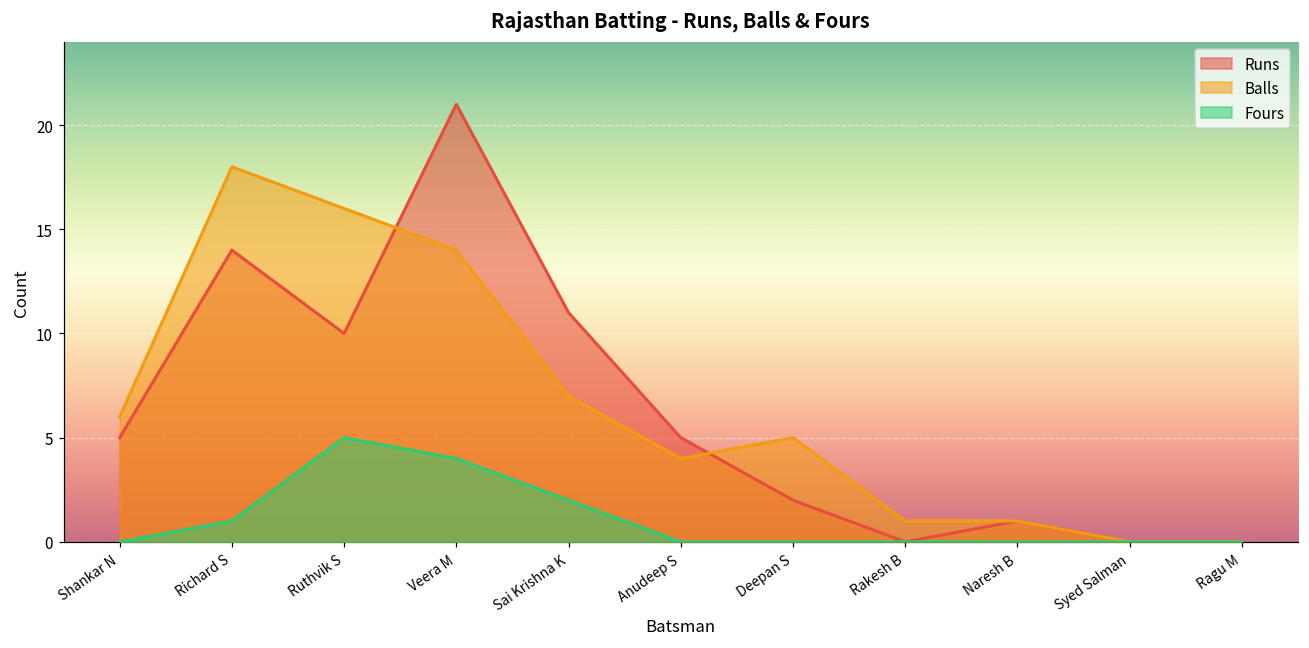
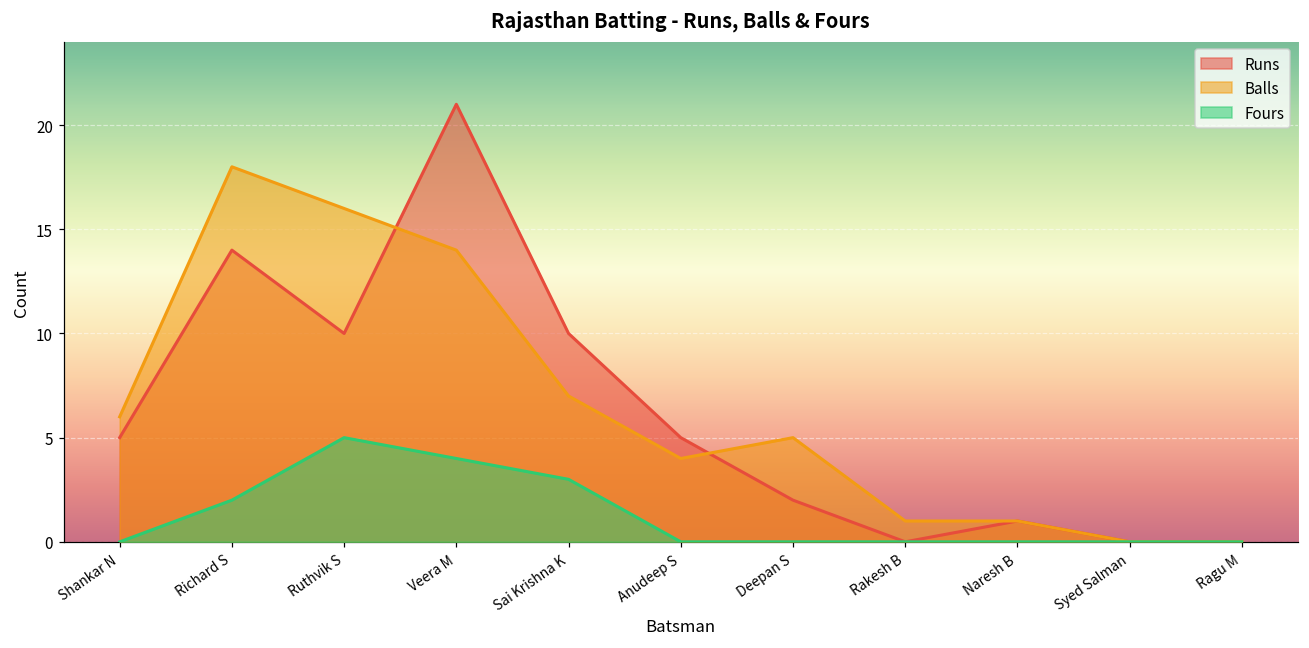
Fours, Richard S: 1 -> 2
Runs, Sai Krishna K: 11 -> 10
Fours, Sai Krishna K: 2 -> 3
